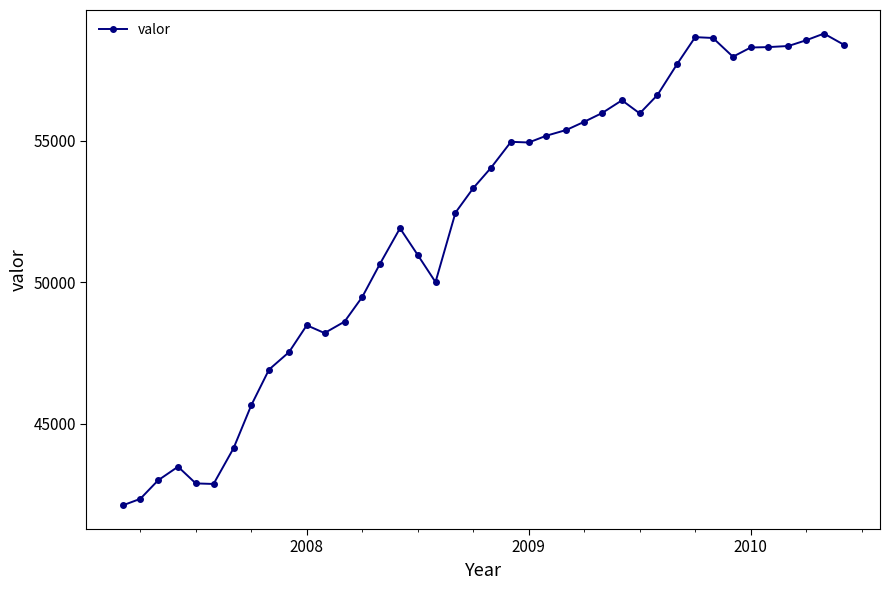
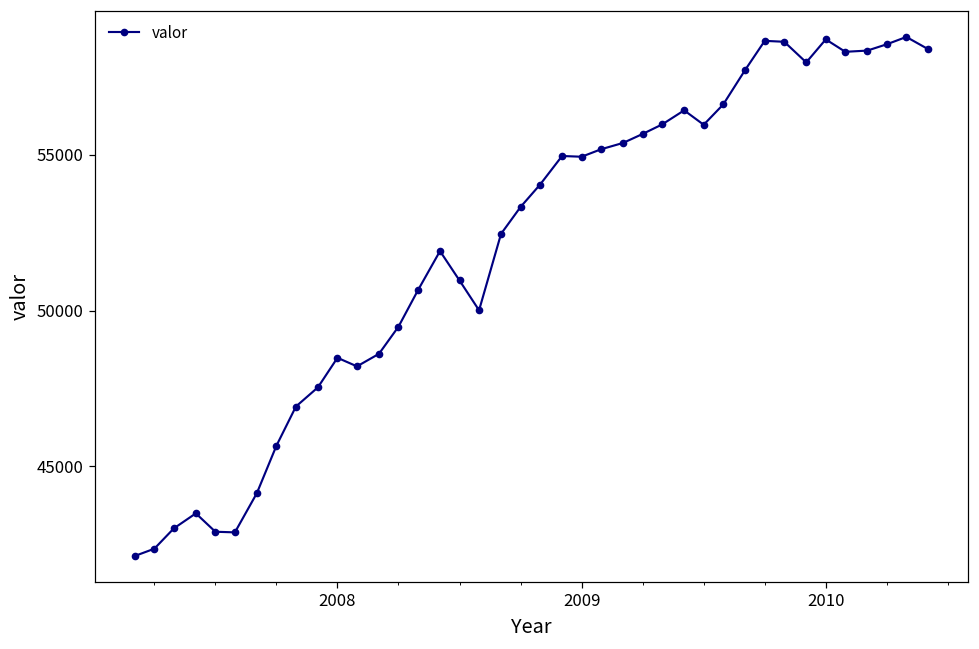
2010: 58300 -> 58700
